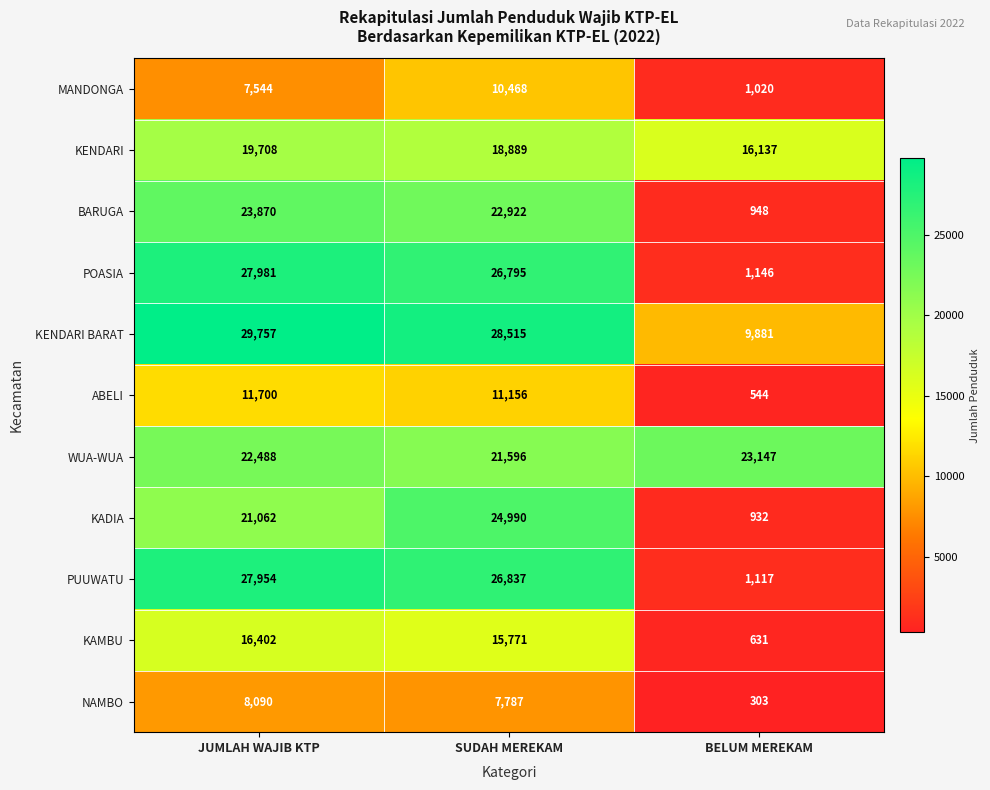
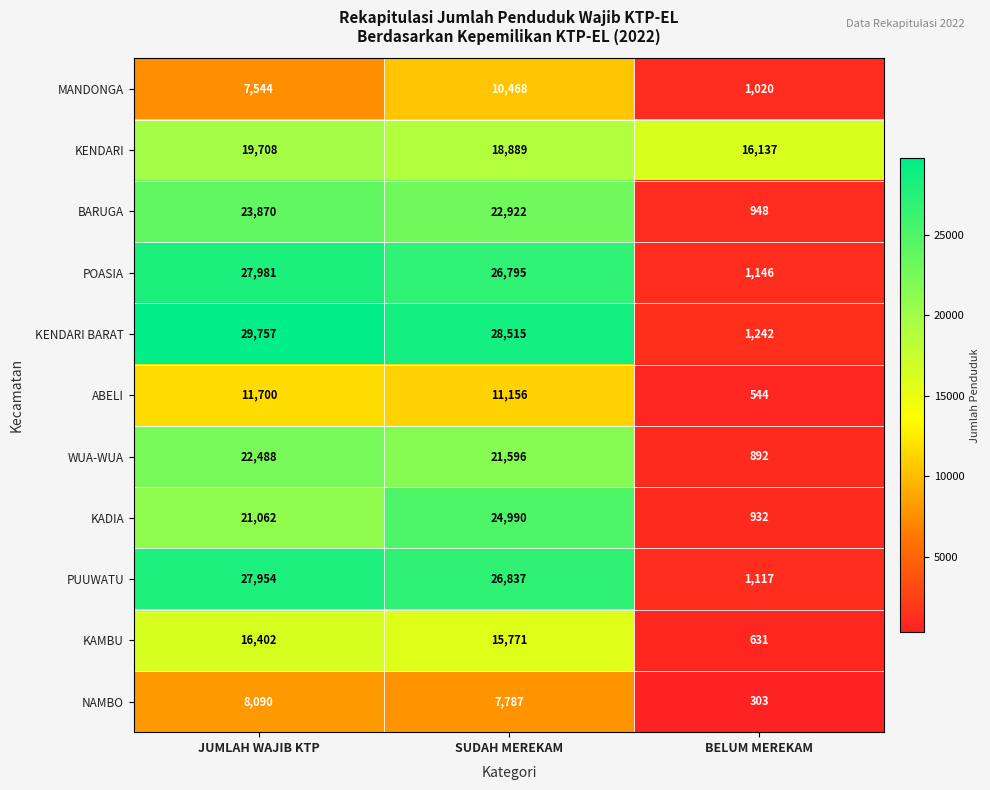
KENDARI BARAT, BELUM MEREKAM: 9,881 -> 1,242
WUA-WUA, BELUM MEREKAM: 23,147 -> 892
